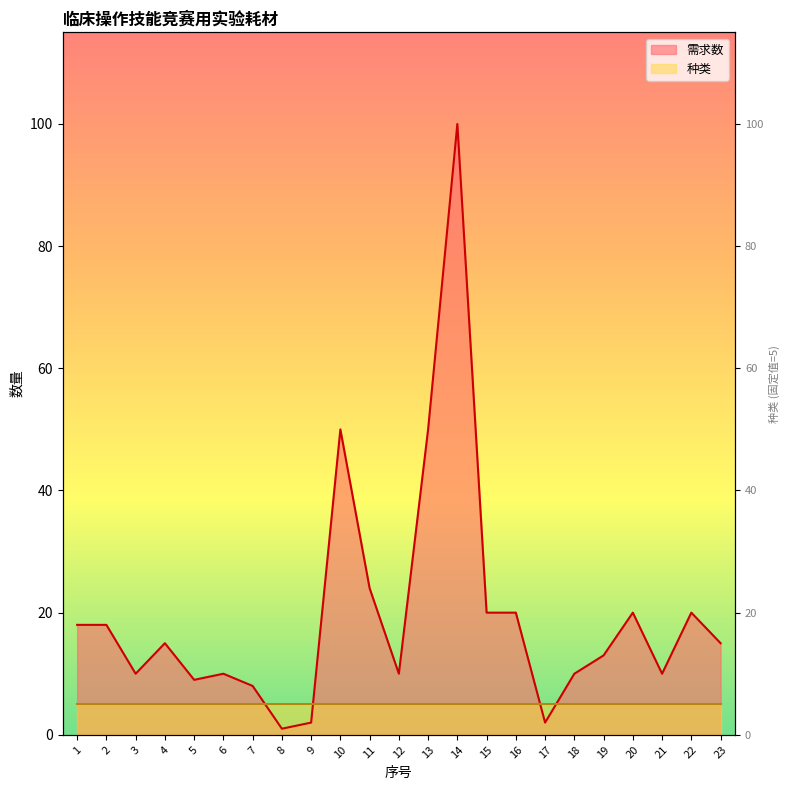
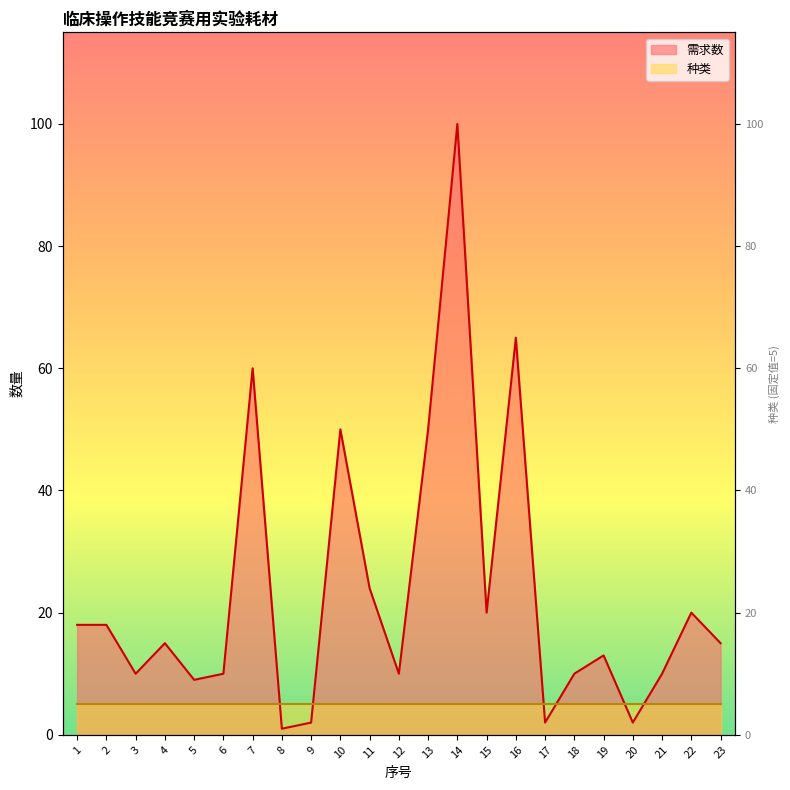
需求数, 7: 8 -> 60
需求数, 16: 20 -> 65
需求数, 20: 20 -> 2
